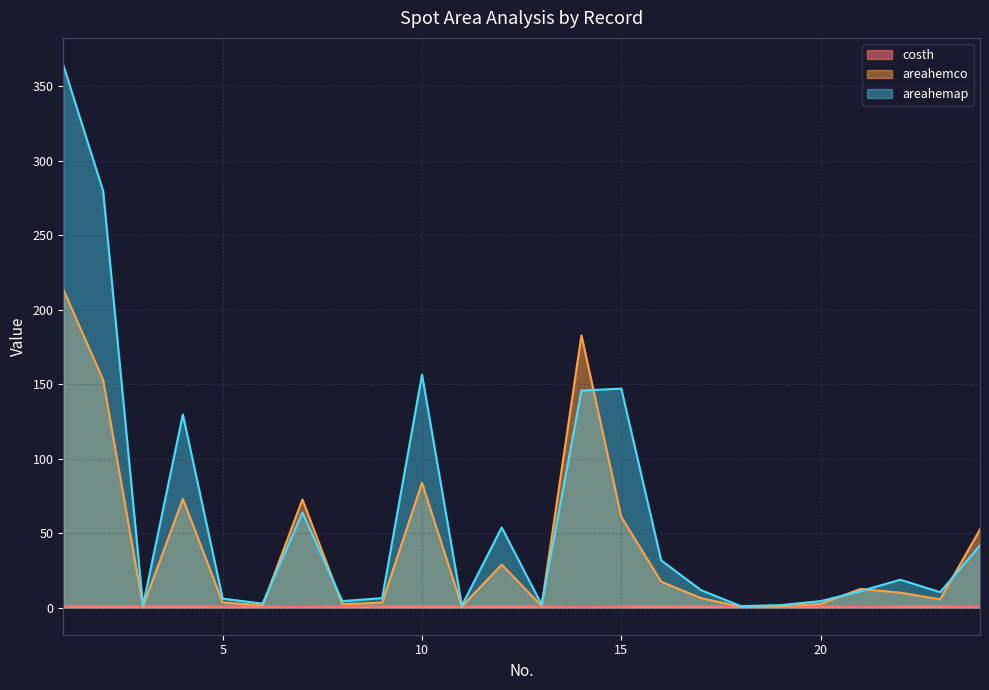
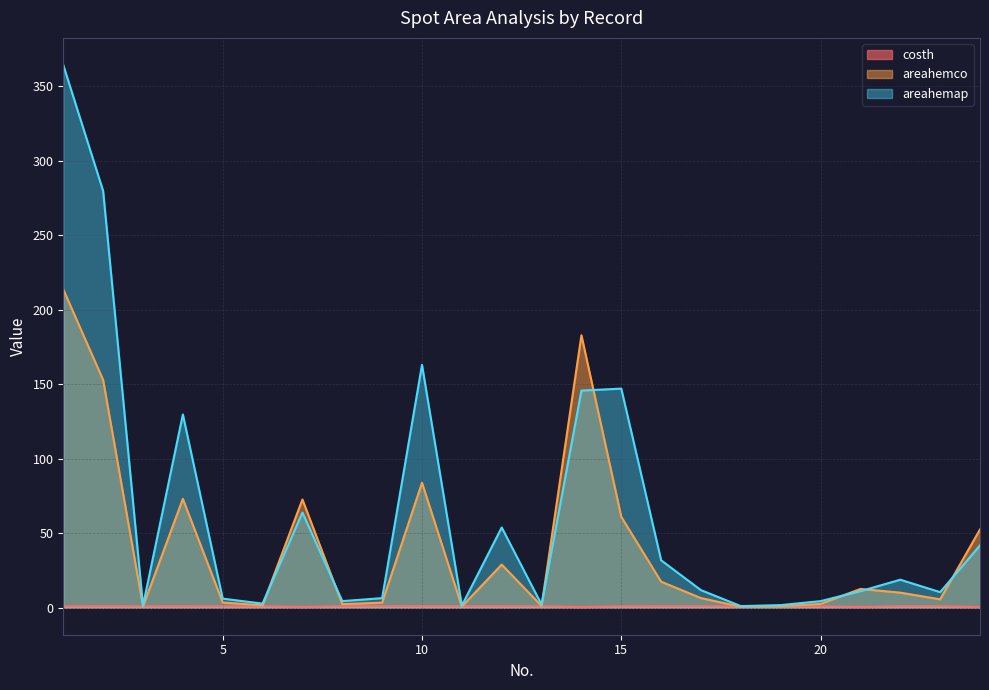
areahemap, 10: 156 -> 163
